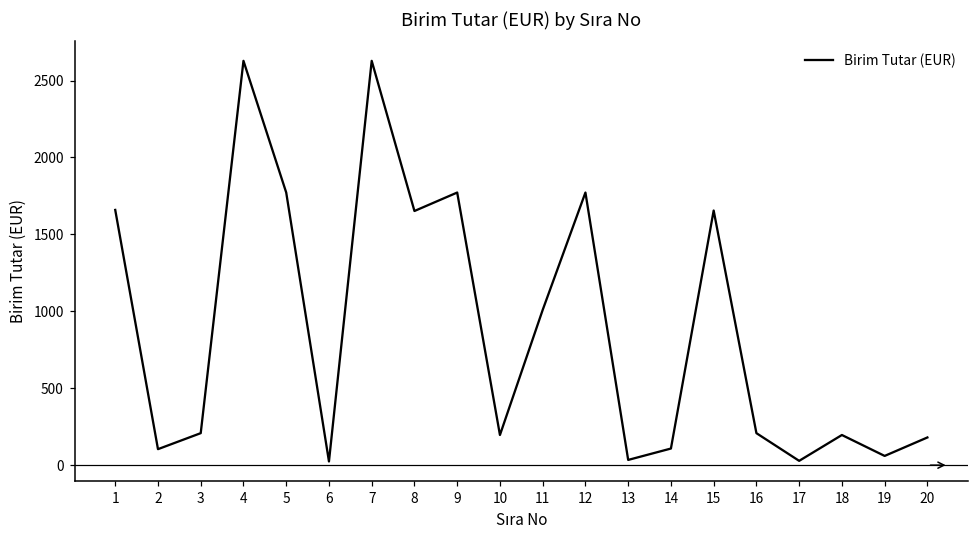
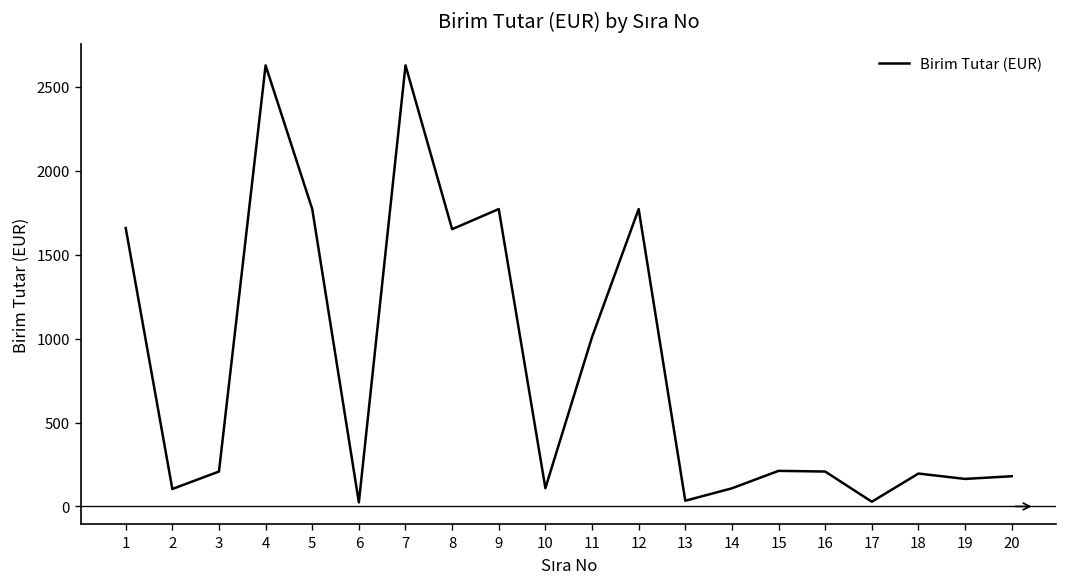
10: 200 -> 110
15: 1660 -> 210
19: 60 -> 160
